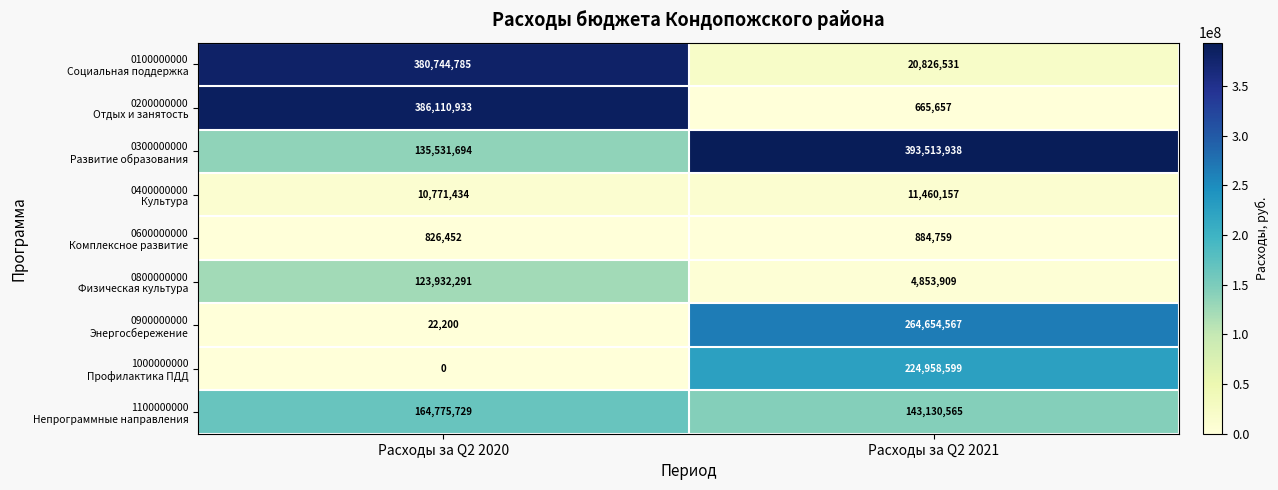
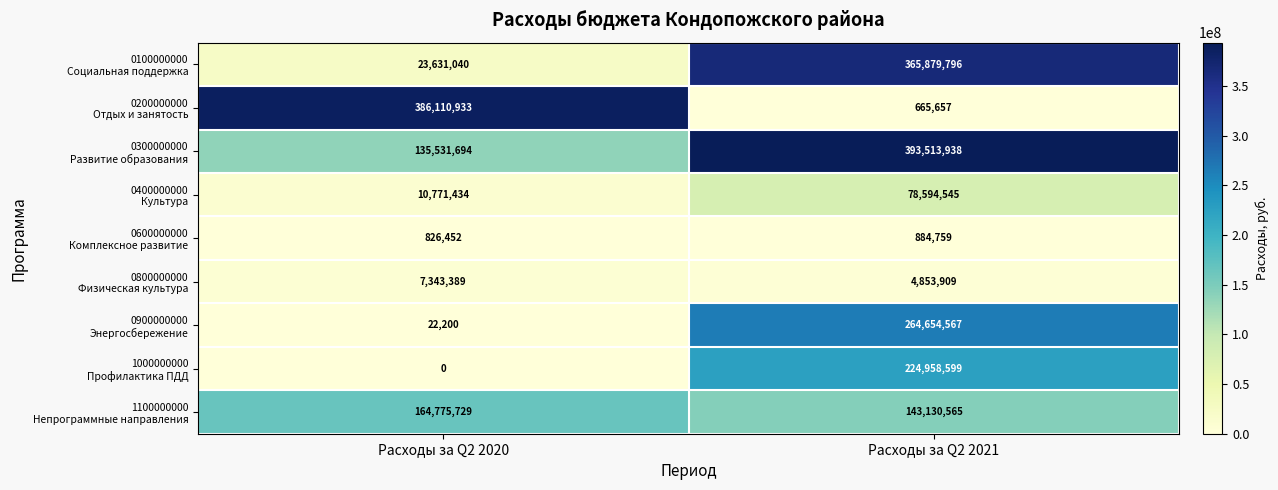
0100000000 Социальная поддержка, Расходы за Q2 2020: 380,744,785 -> 23,631,040
0100000000 Социальная поддержка, Расходы за Q2 2021: 20,826,531 -> 365,879,796
0400000000 Культура, Расходы за Q2 2021: 11,460,157 -> 78,594,545
0800000000 Физическая культура, Расходы за Q2 2020: 123,932,291 -> 7,343,389
